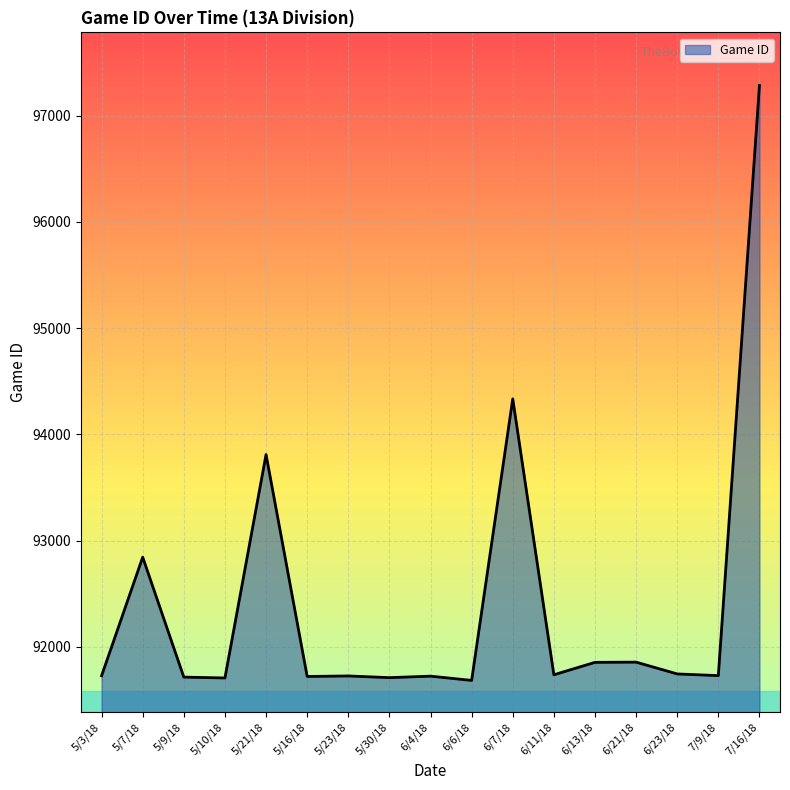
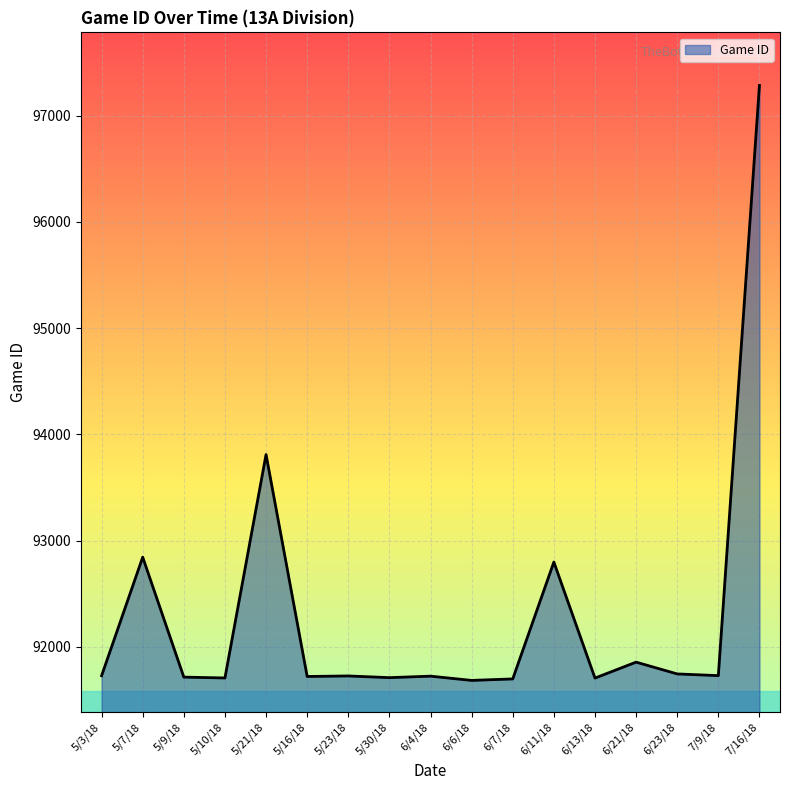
6/7/18: 94340 -> 91700
6/11/18: 91740 -> 92800
6/13/18: 91860 -> 91710
